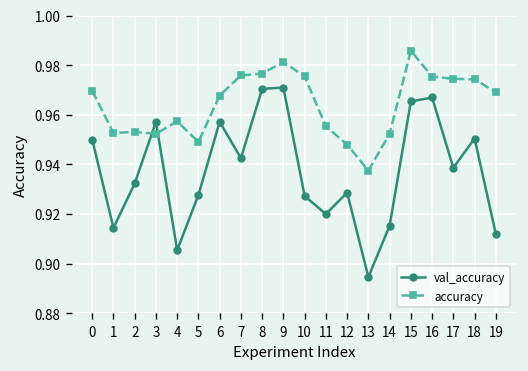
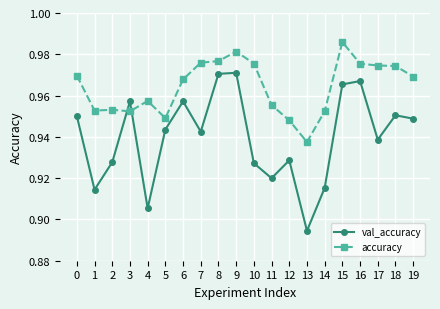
val_accuracy, 2: 0.932 -> 0.928
val_accuracy, 5: 0.928 -> 0.944
val_accuracy, 19: 0.912 -> 0.949
